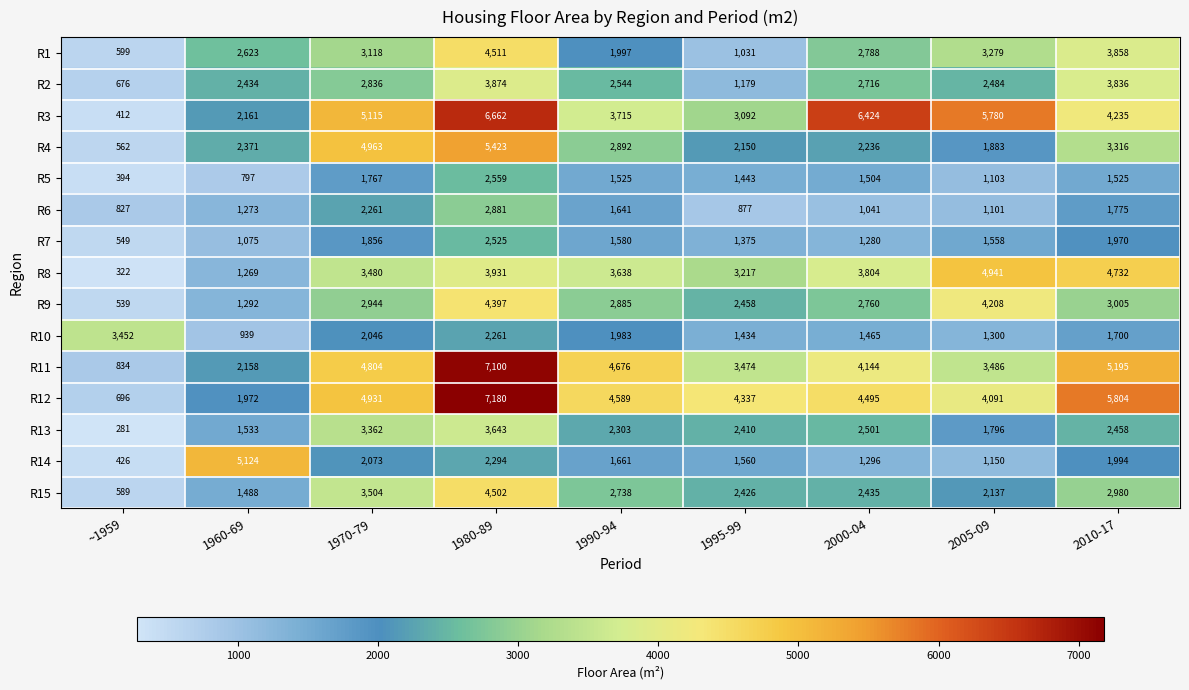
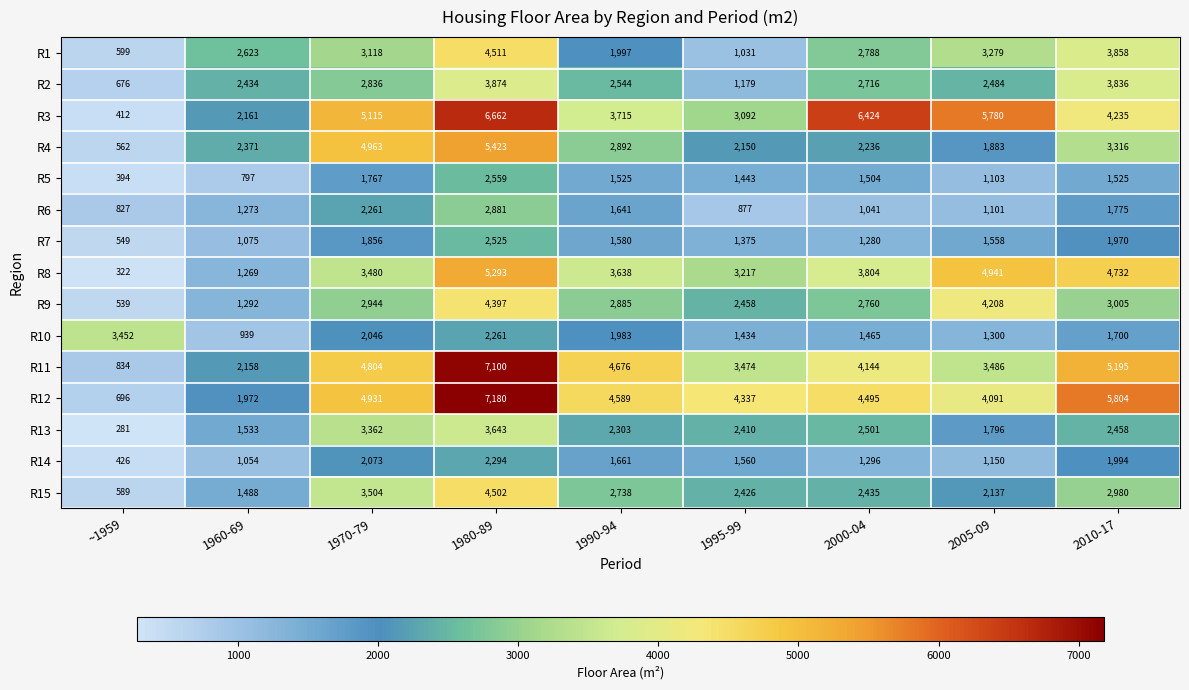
R8, 1980-89: 3,931 -> 5,293
R14, 1960-69: 5,124 -> 1,054
